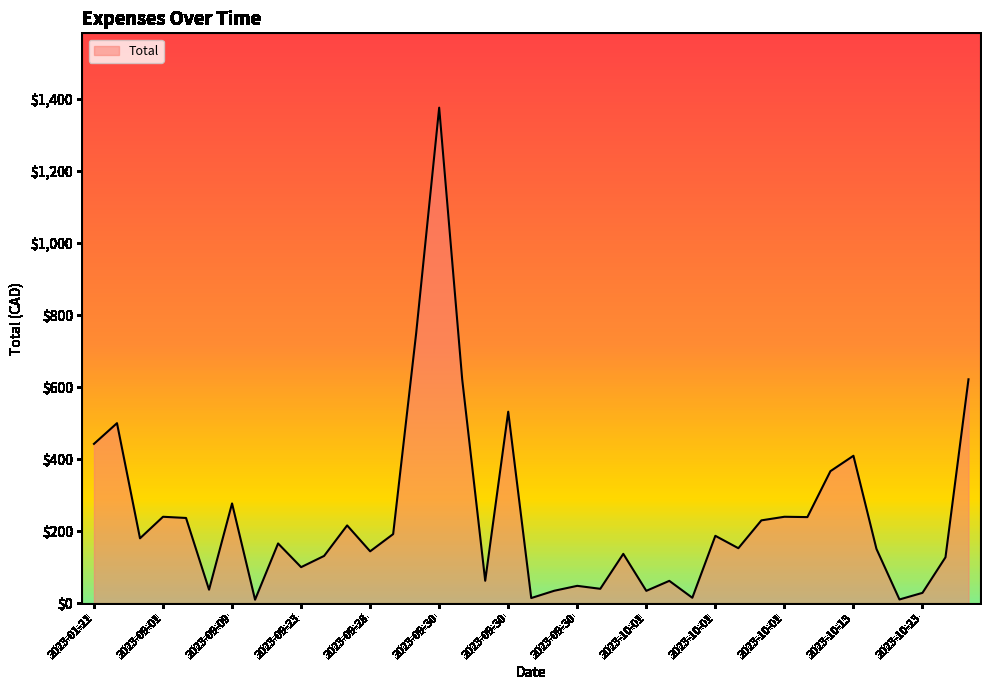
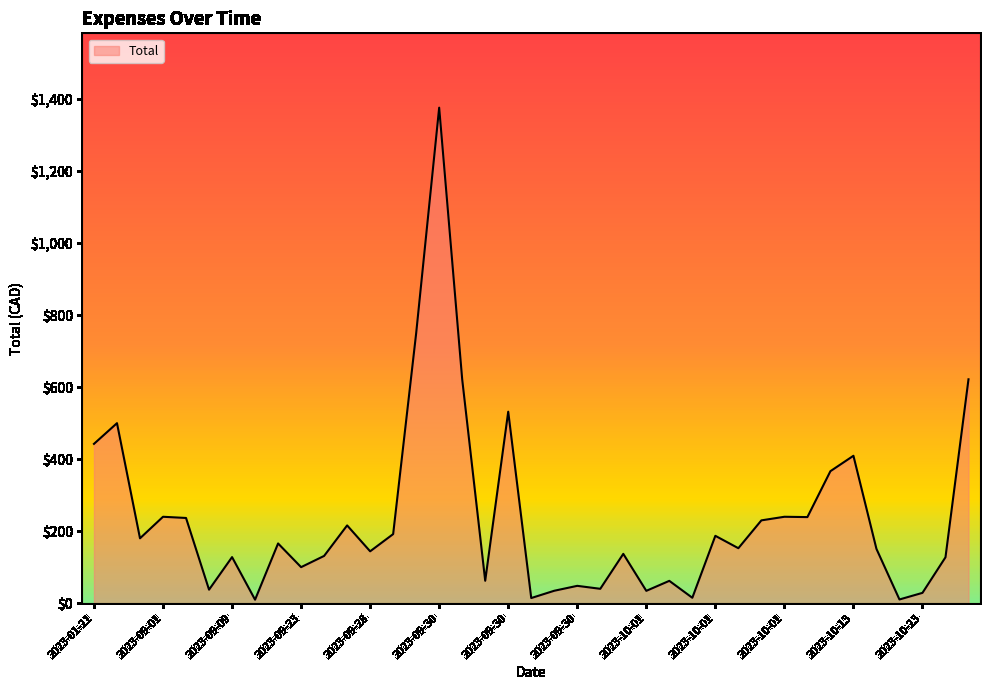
2023-09-09: $280 -> $130
